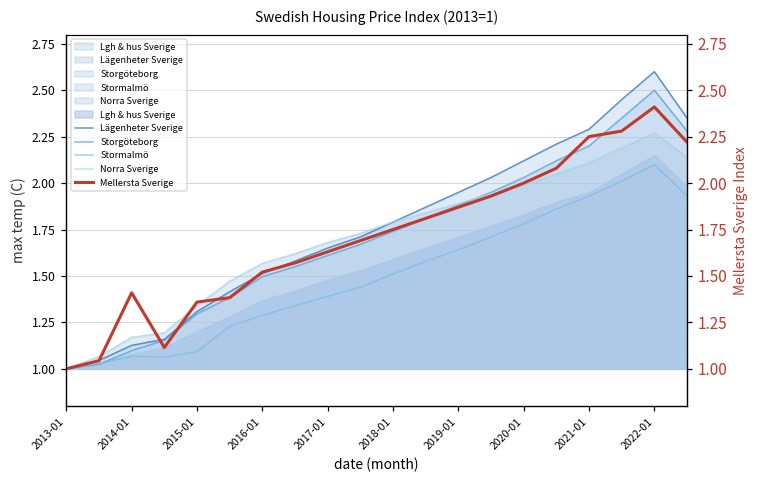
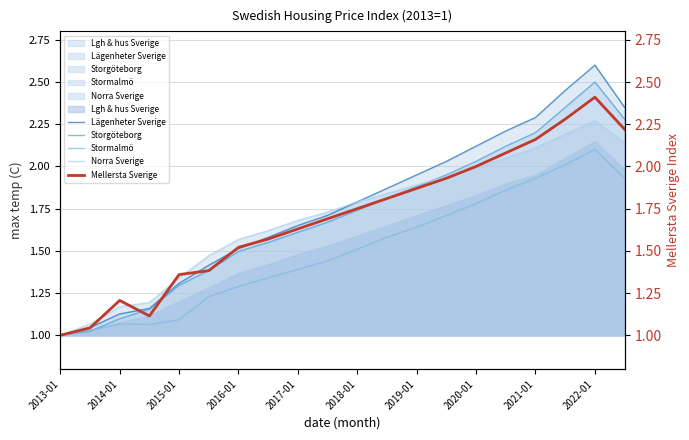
Mellersta Sverige, 2014-01: 1.41 -> 1.21
Mellersta Sverige, 2021-01: 2.25 -> 2.16
